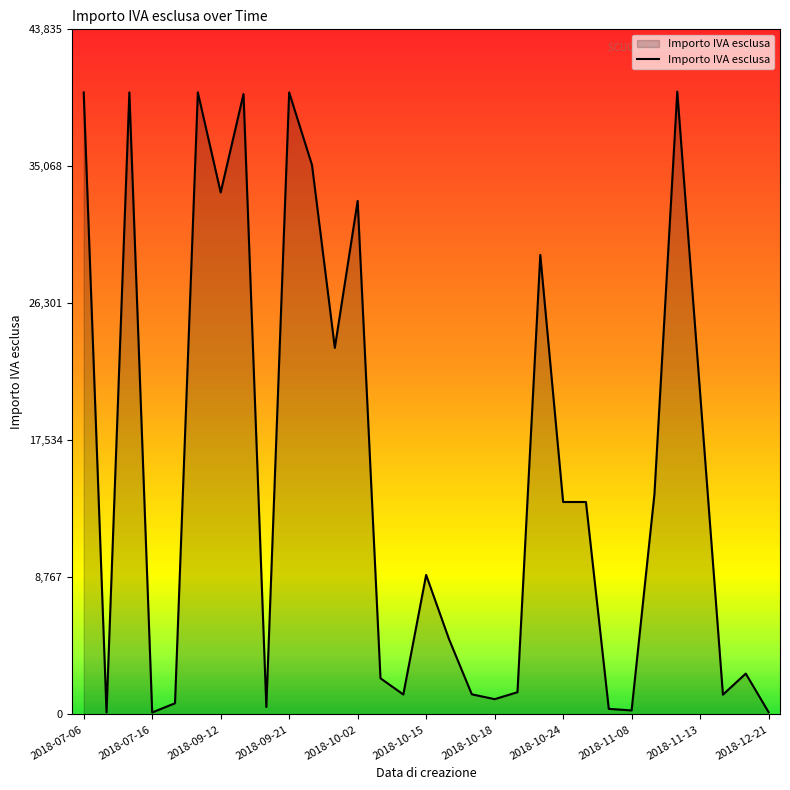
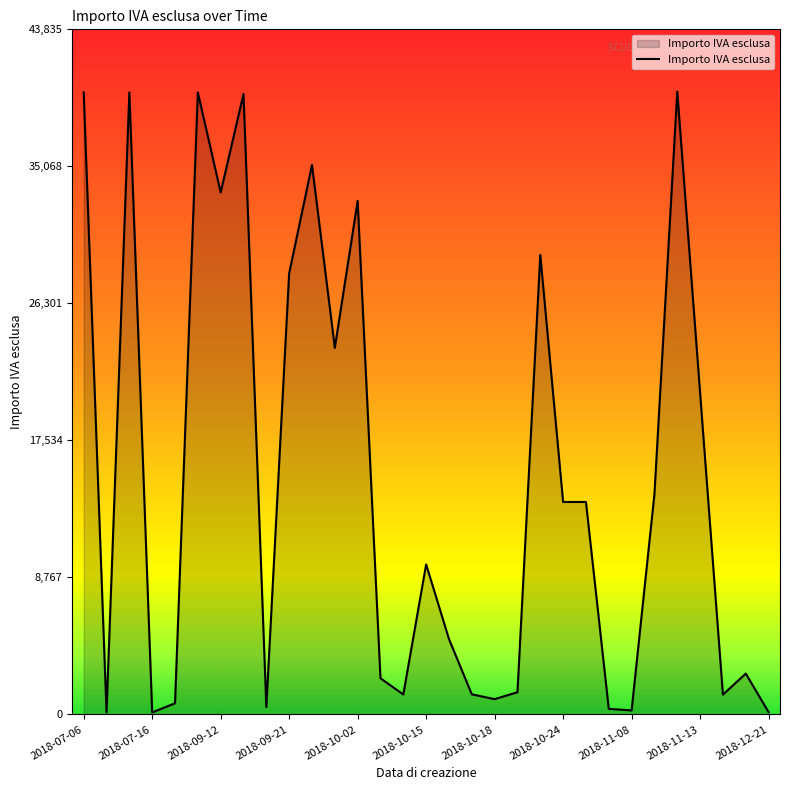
2018-09-21: 39,800 -> 28,200
2018-10-15: 8,900 -> 9,600
